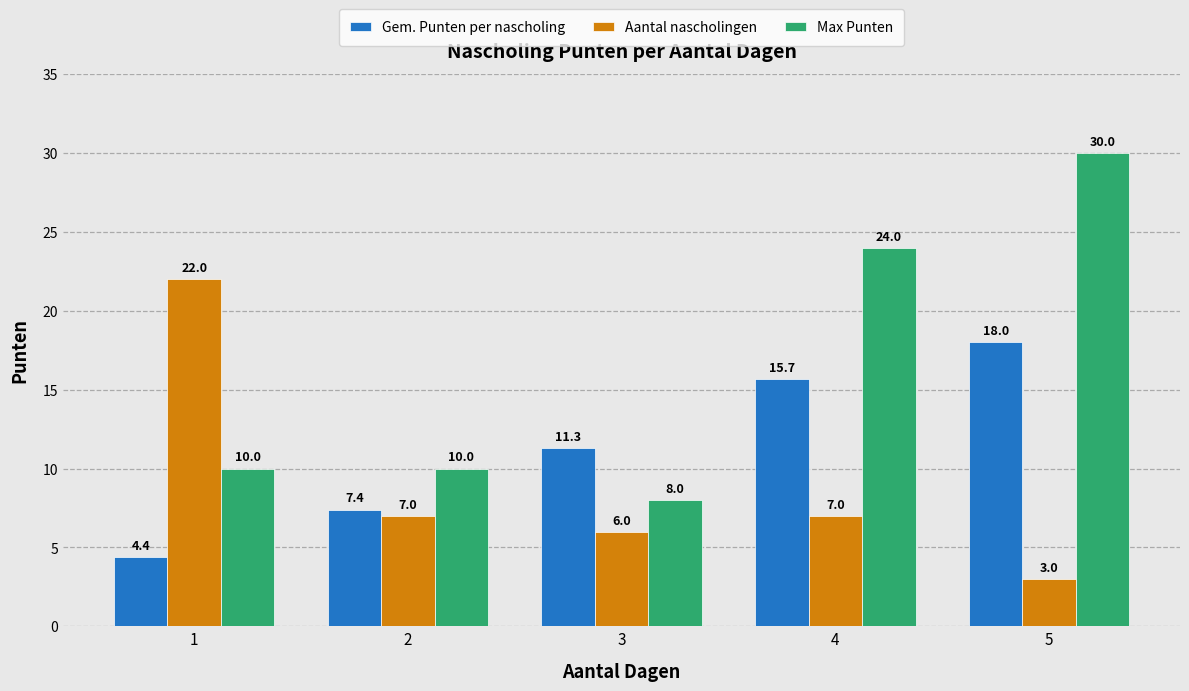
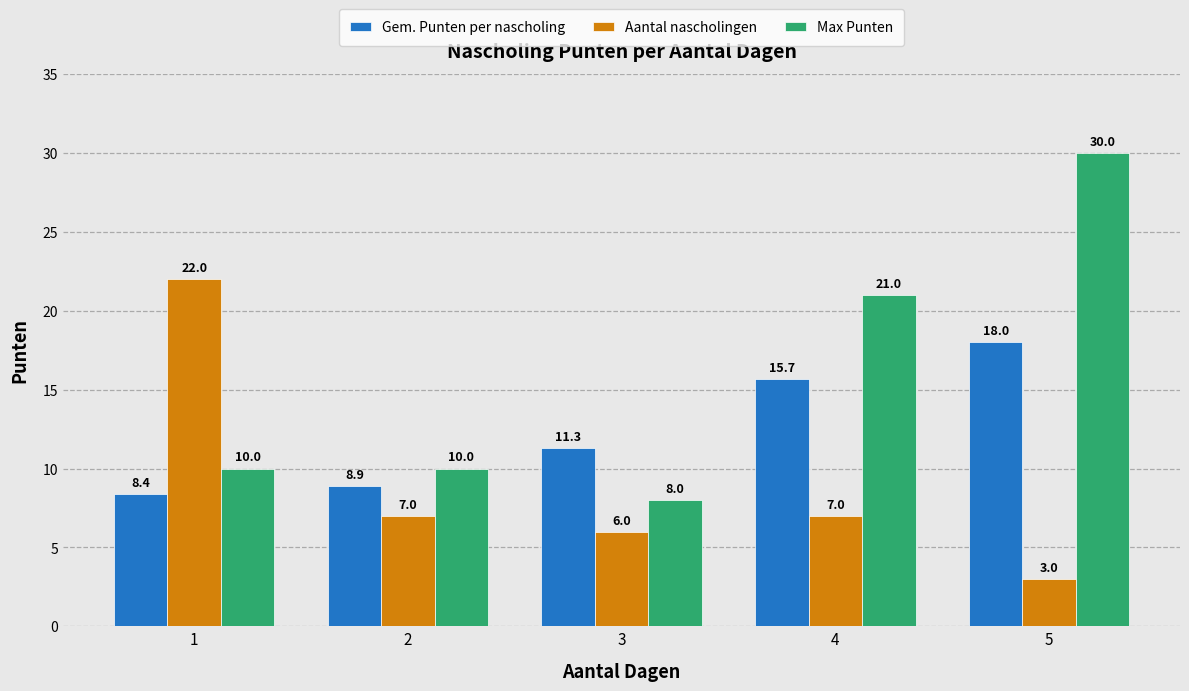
Gem. Punten per nascholing, 1: 4.4 -> 8.4
Gem. Punten per nascholing, 2: 7.4 -> 8.9
Max Punten, 4: 24.0 -> 21.0
